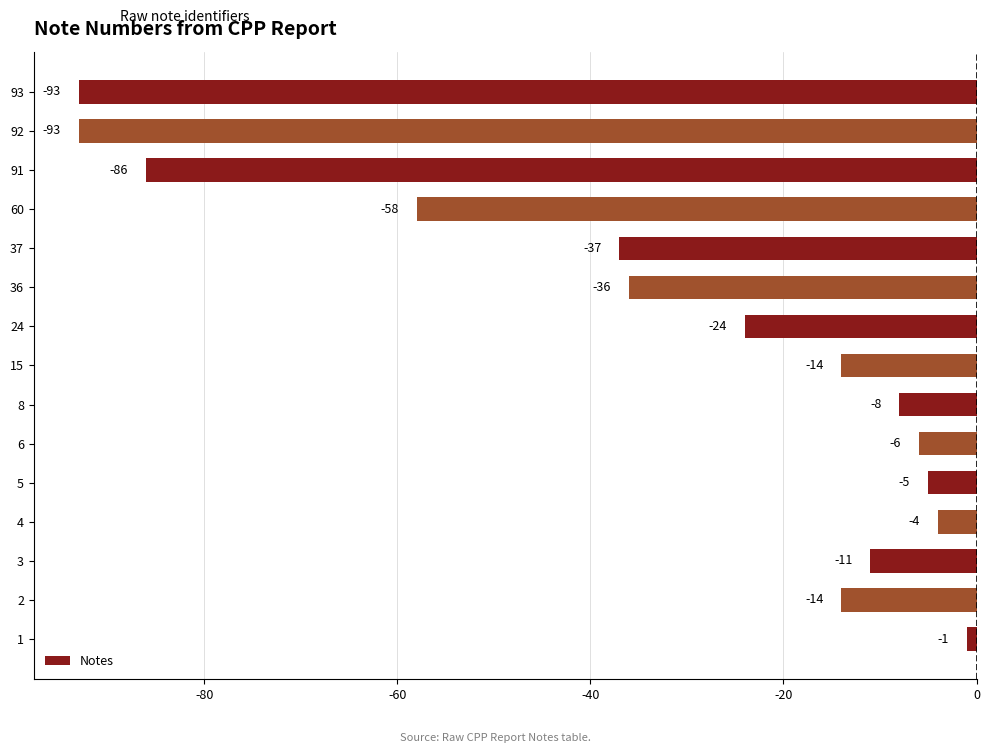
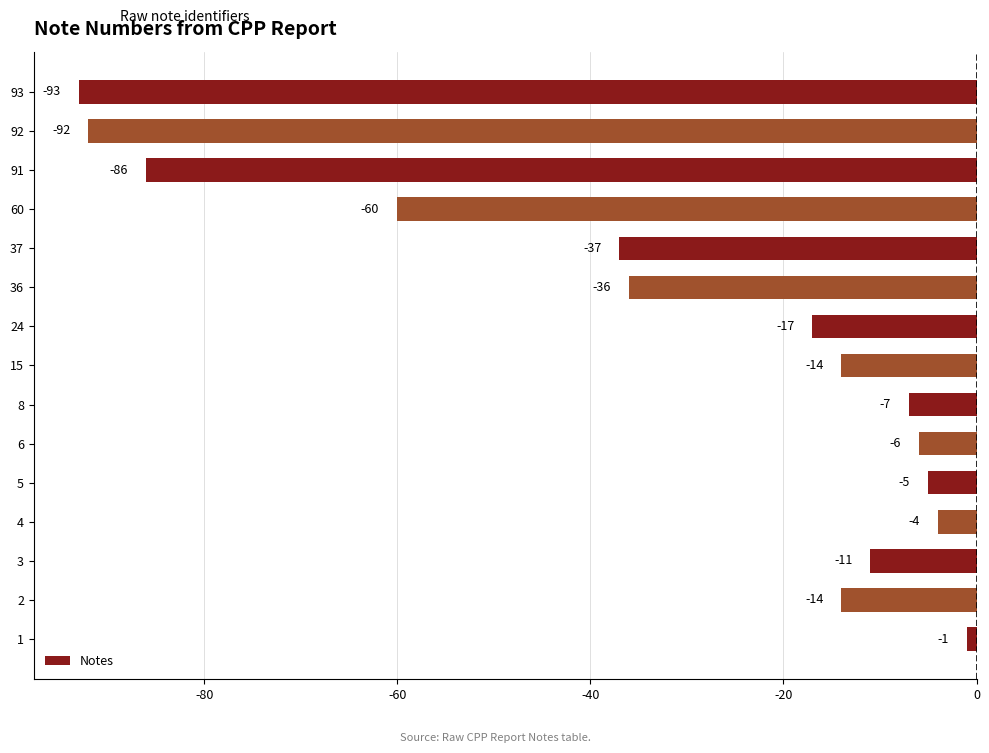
92: -93 -> -92
60: -58 -> -60
24: -24 -> -17
8: -8 -> -7
